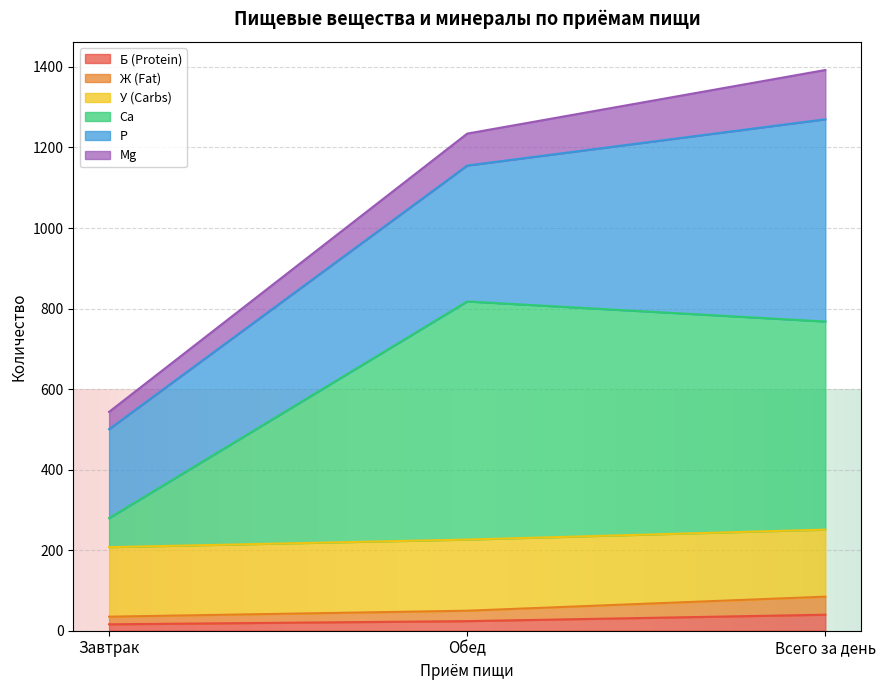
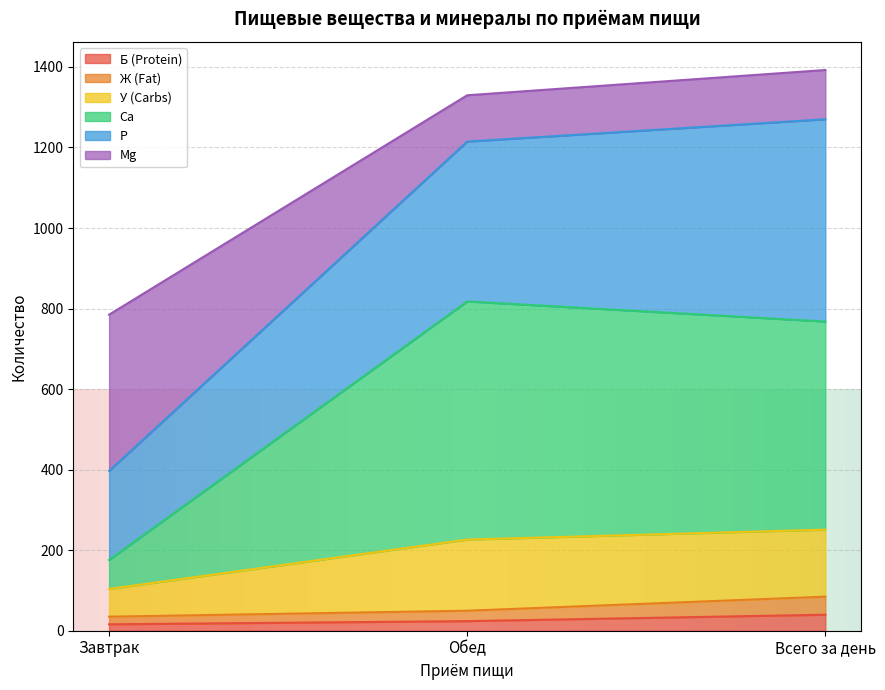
У (Carbs), Завтрак: 170 -> 70
Mg, Завтрак: 40 -> 390
P, Обед: 340 -> 400
Mg, Обед: 80 -> 110
